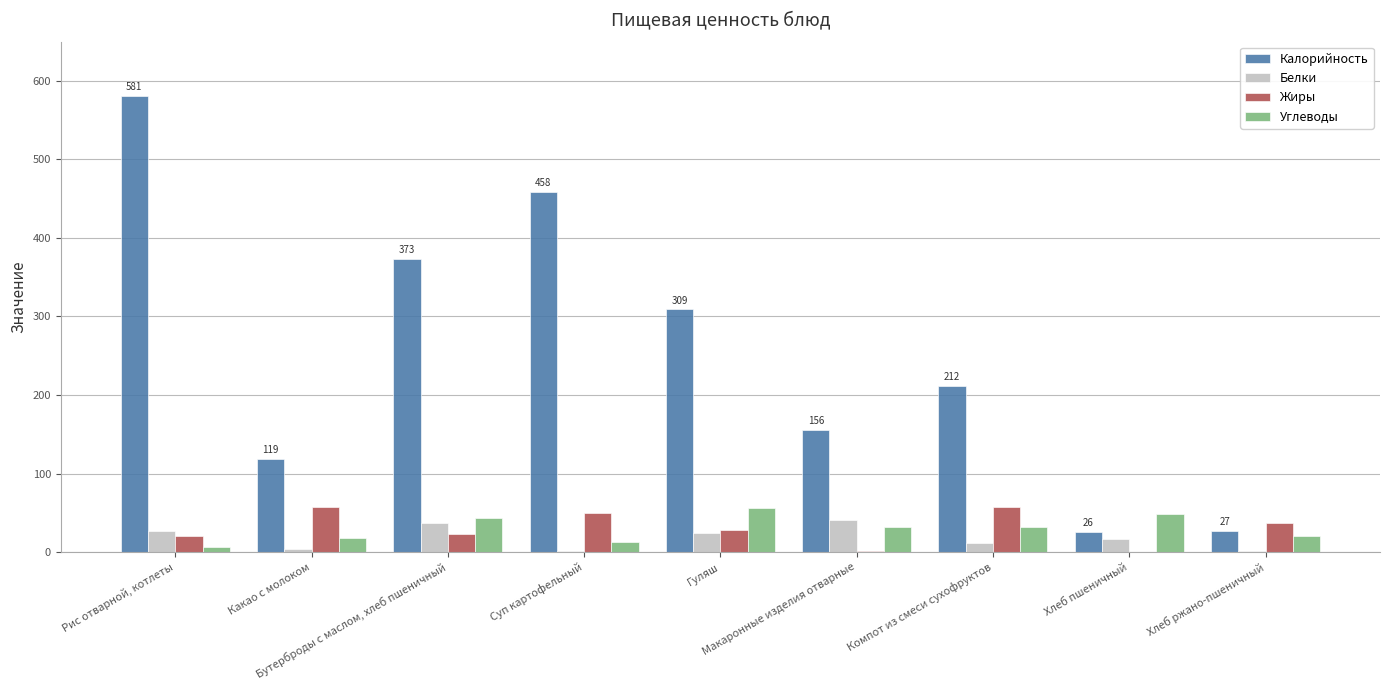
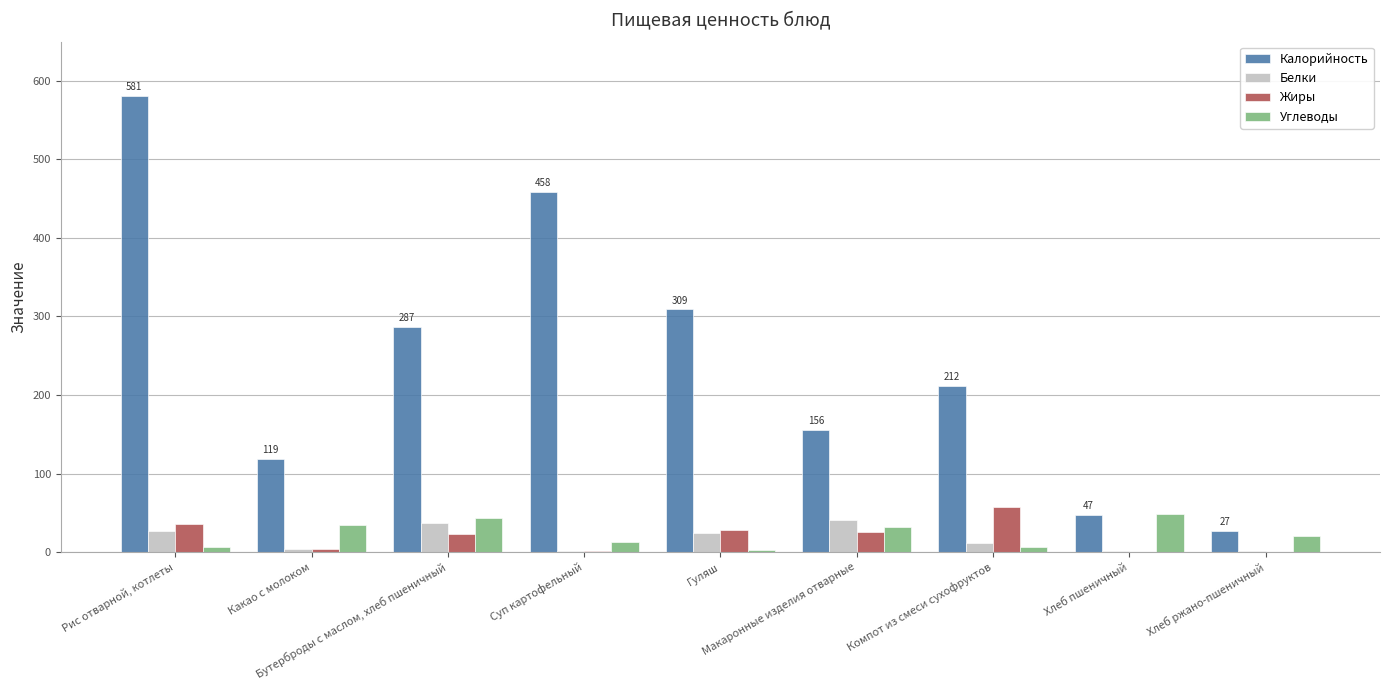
Жиры, Рис отварной, котлеты: 20 -> 40
Жиры, Какао с молоком: 60 -> 0
Углеводы, Какао с молоком: 20 -> 30
Калорийность, Бутерброды с маслом, хлеб пшеничный: 373 -> 287
Жиры, Суп картофельный: 50 -> 0
Углеводы, Гуляш: 60 -> 0
Жиры, Макаронные изделия отварные: 0 -> 30
Углеводы, Компот из смеси сухофруктов: 30 -> 10
Калорийность, Хлеб пшеничный: 26 -> 47
Белки, Хлеб пшеничный: 20 -> 0
Жиры, Хлеб ржано-пшеничный: 40 -> 0
